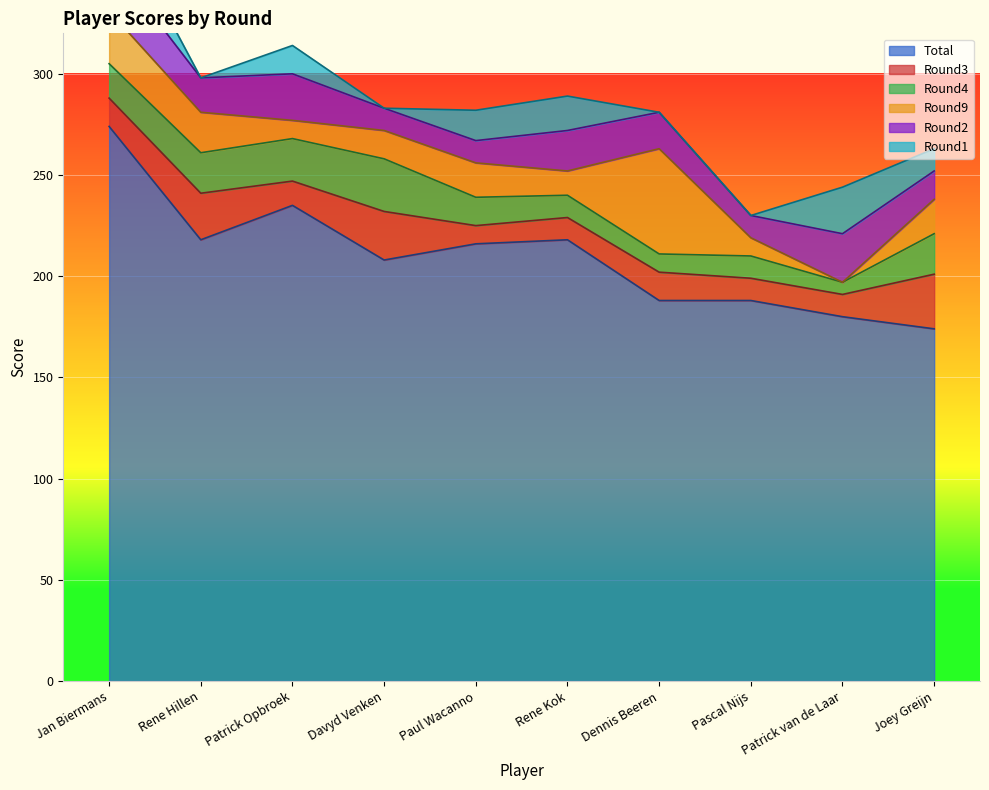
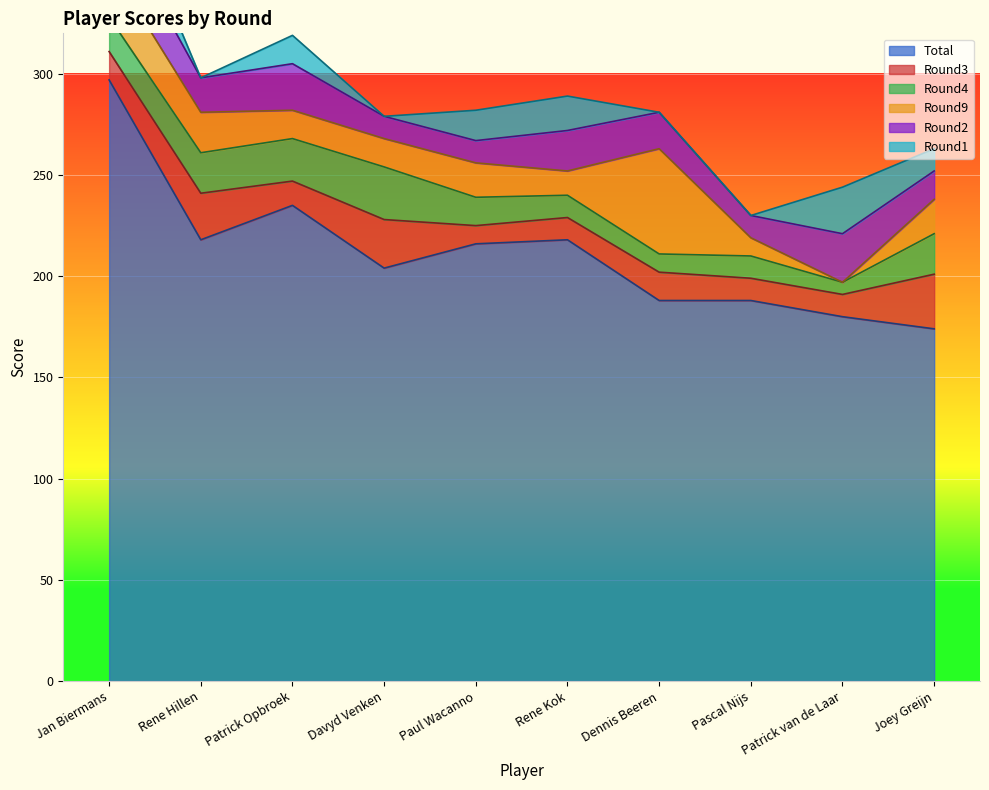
Total, Jan Biermans: 274 -> 297
Round9, Patrick Opbroek: 9 -> 14
Total, Davyd Venken: 208 -> 204
